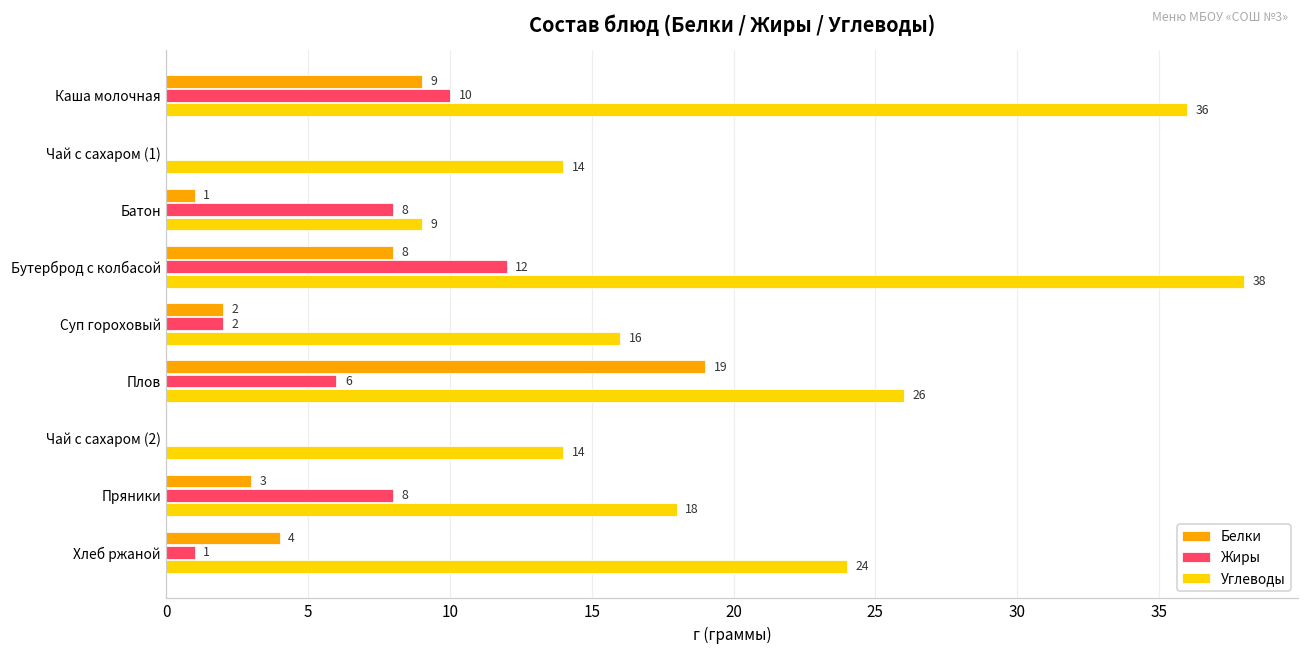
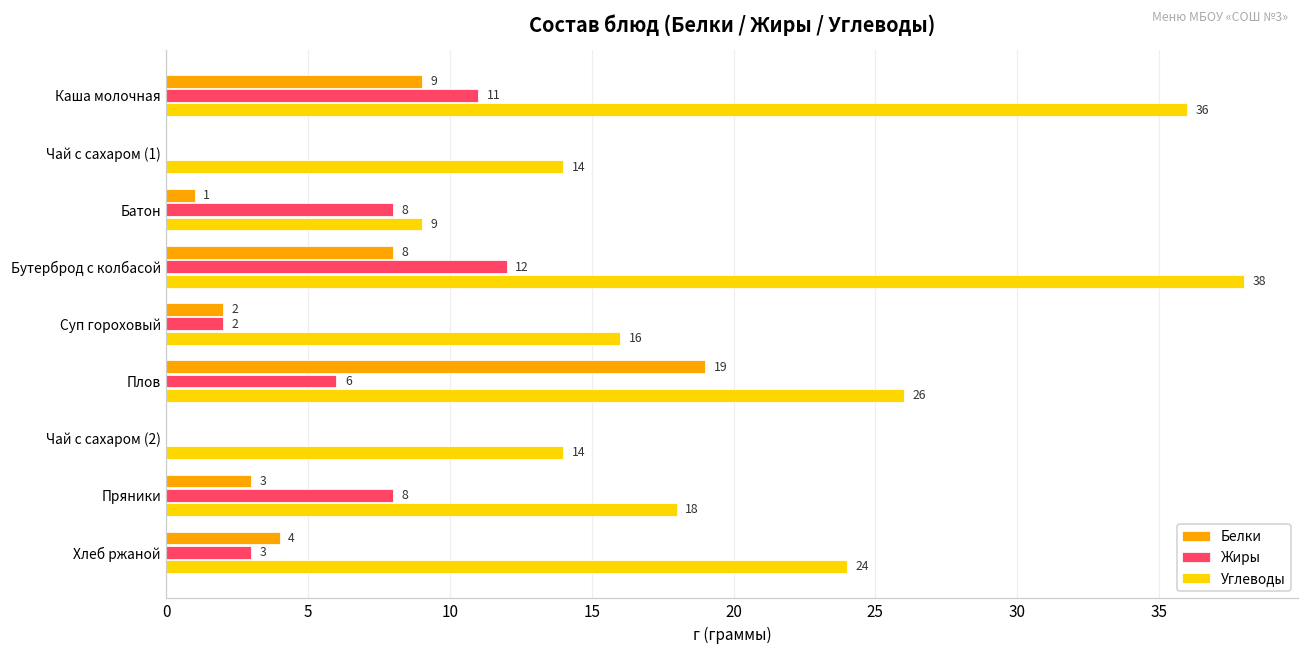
Жиры, Каша молочная: 10 -> 11
Жиры, Хлеб ржаной: 1 -> 3
